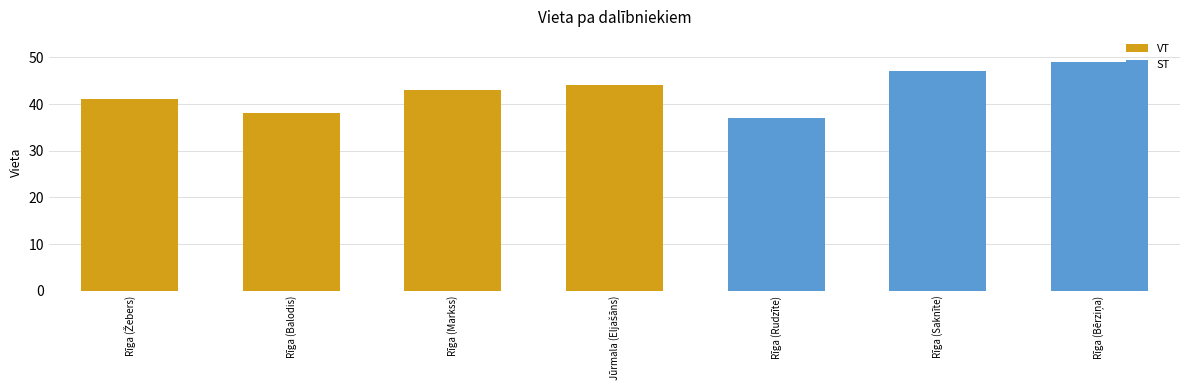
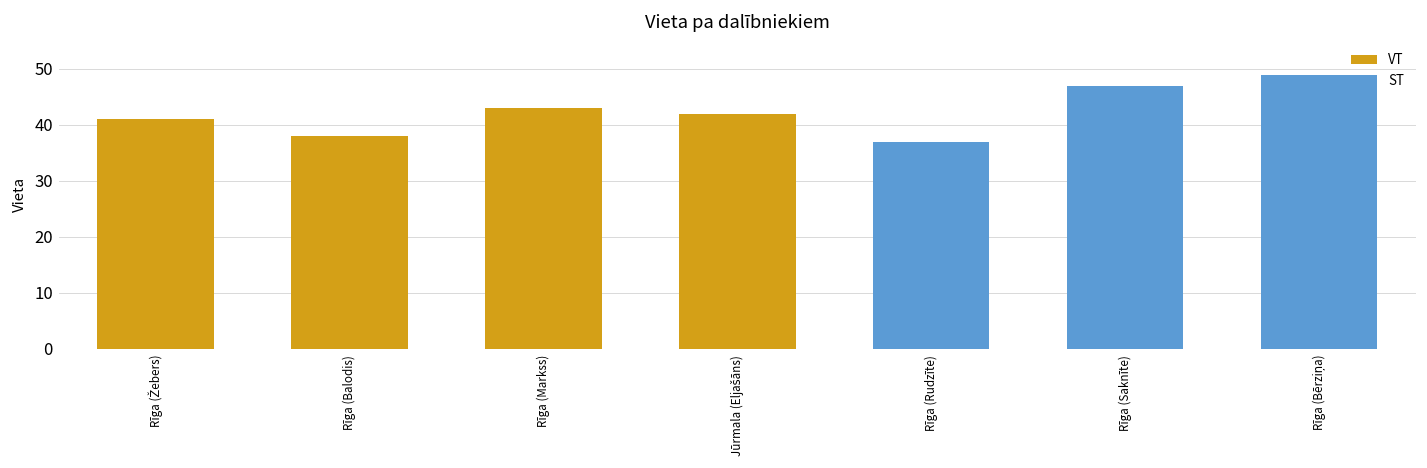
Jūrmala (Eljašāns): 44 -> 42
